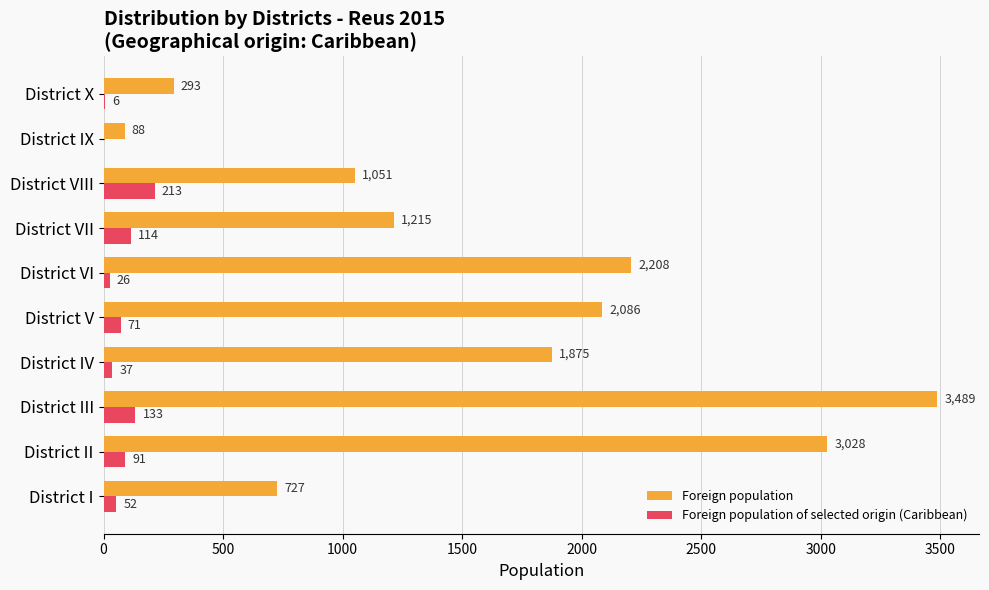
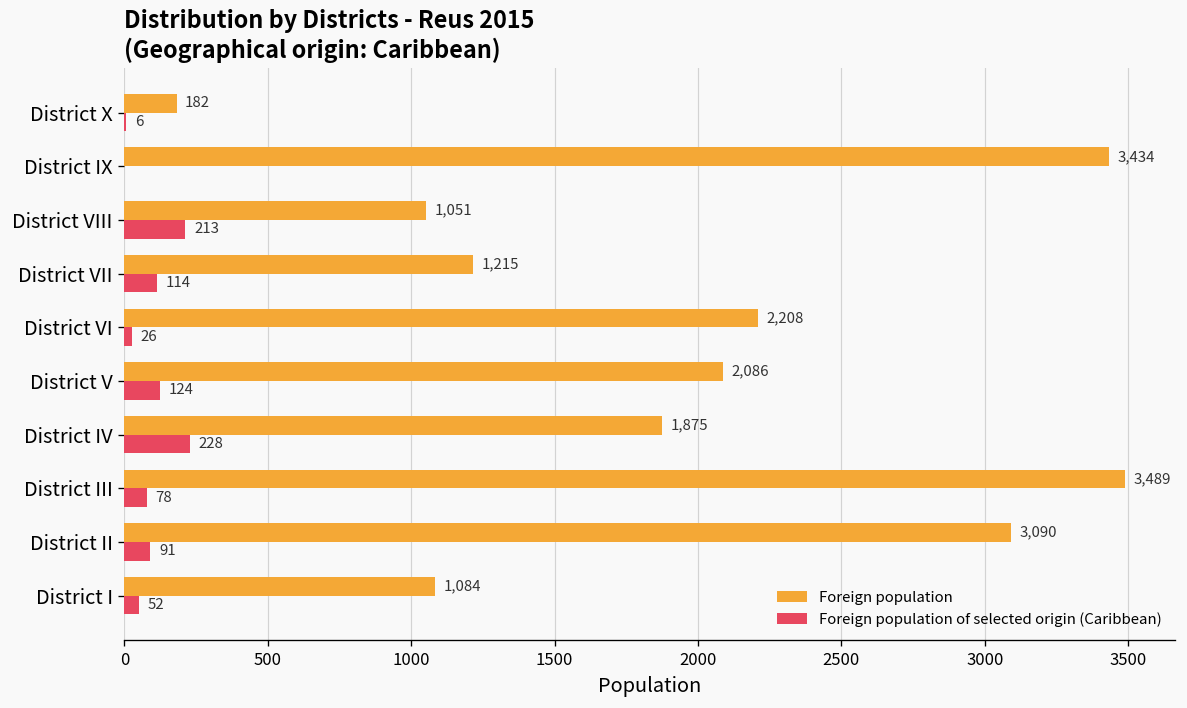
Foreign population, District X: 293 -> 182
Foreign population, District IX: 88 -> 3,434
Foreign population of selected origin (Caribbean), District V: 71 -> 124
Foreign population of selected origin (Caribbean), District IV: 37 -> 228
Foreign population of selected origin (Caribbean), District III: 133 -> 78
Foreign population, District II: 3,028 -> 3,090
Foreign population, District I: 727 -> 1,084
